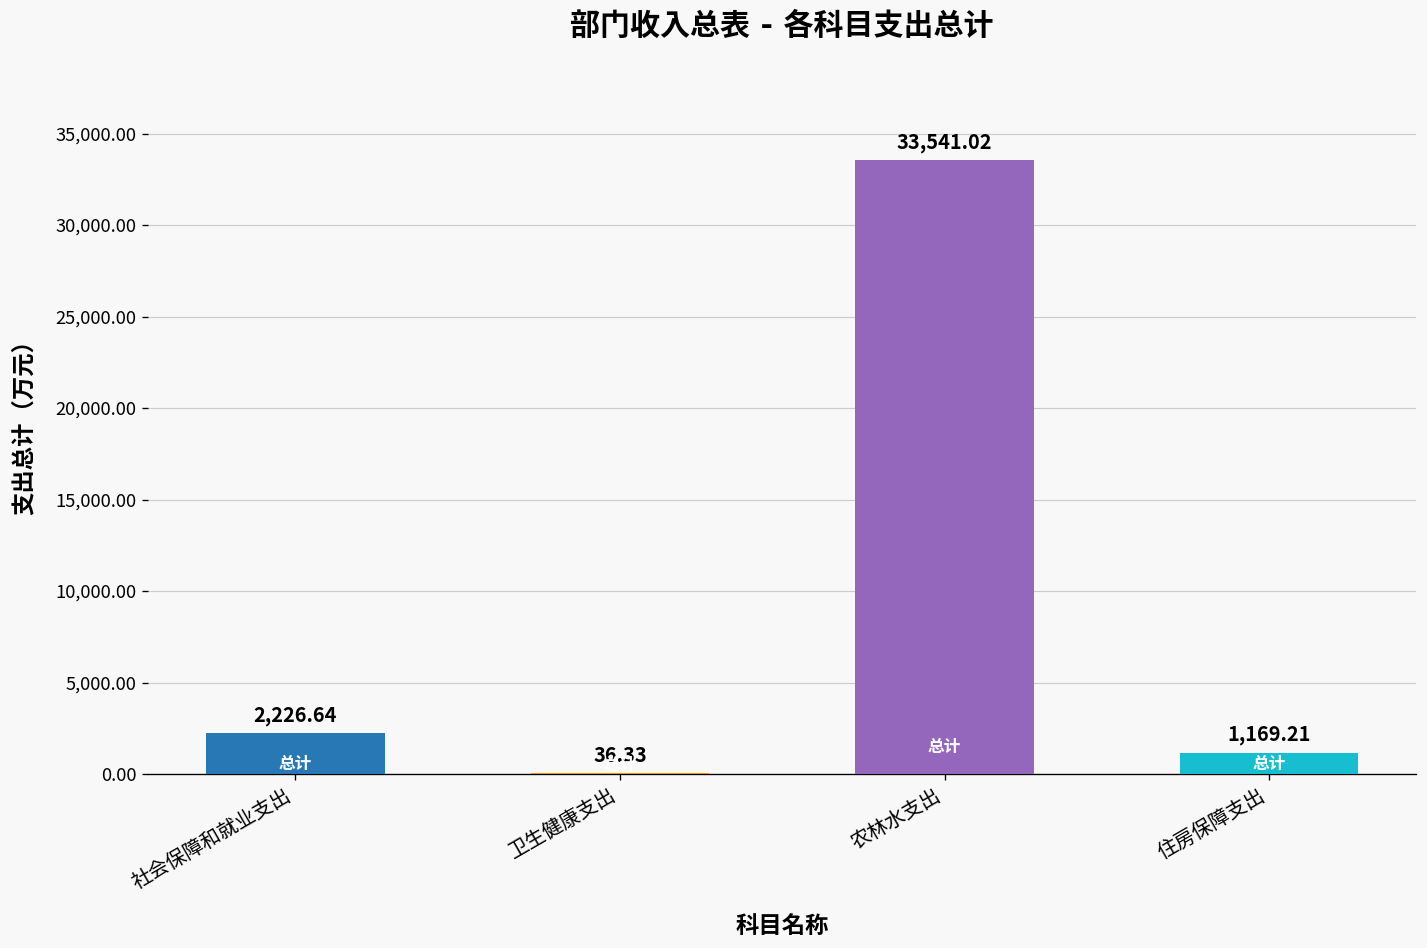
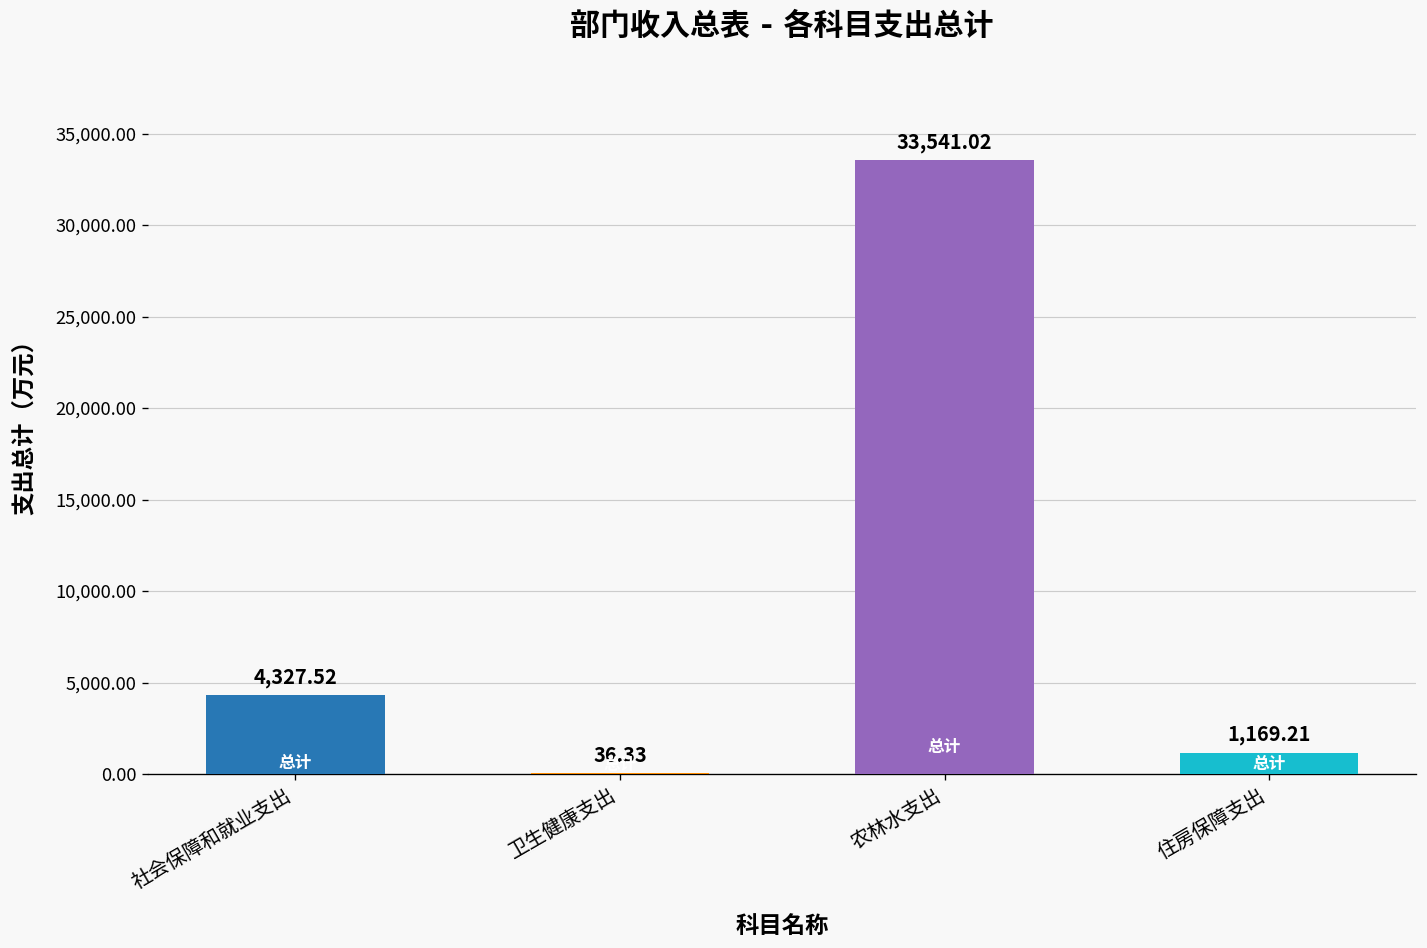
社会保障和就业支出: 2,226.64 -> 4,327.52
